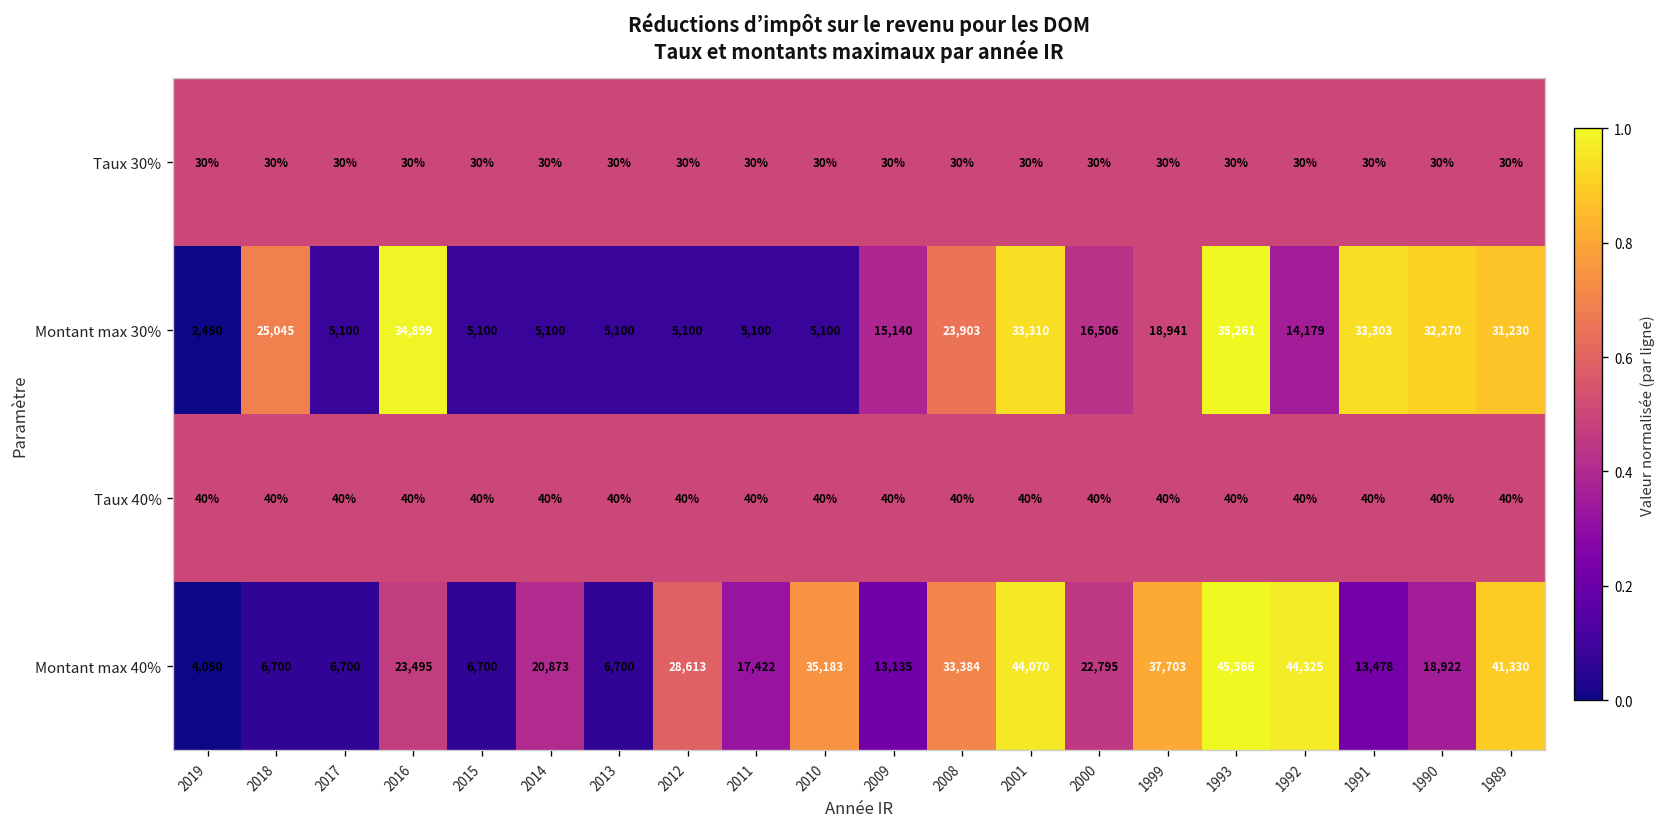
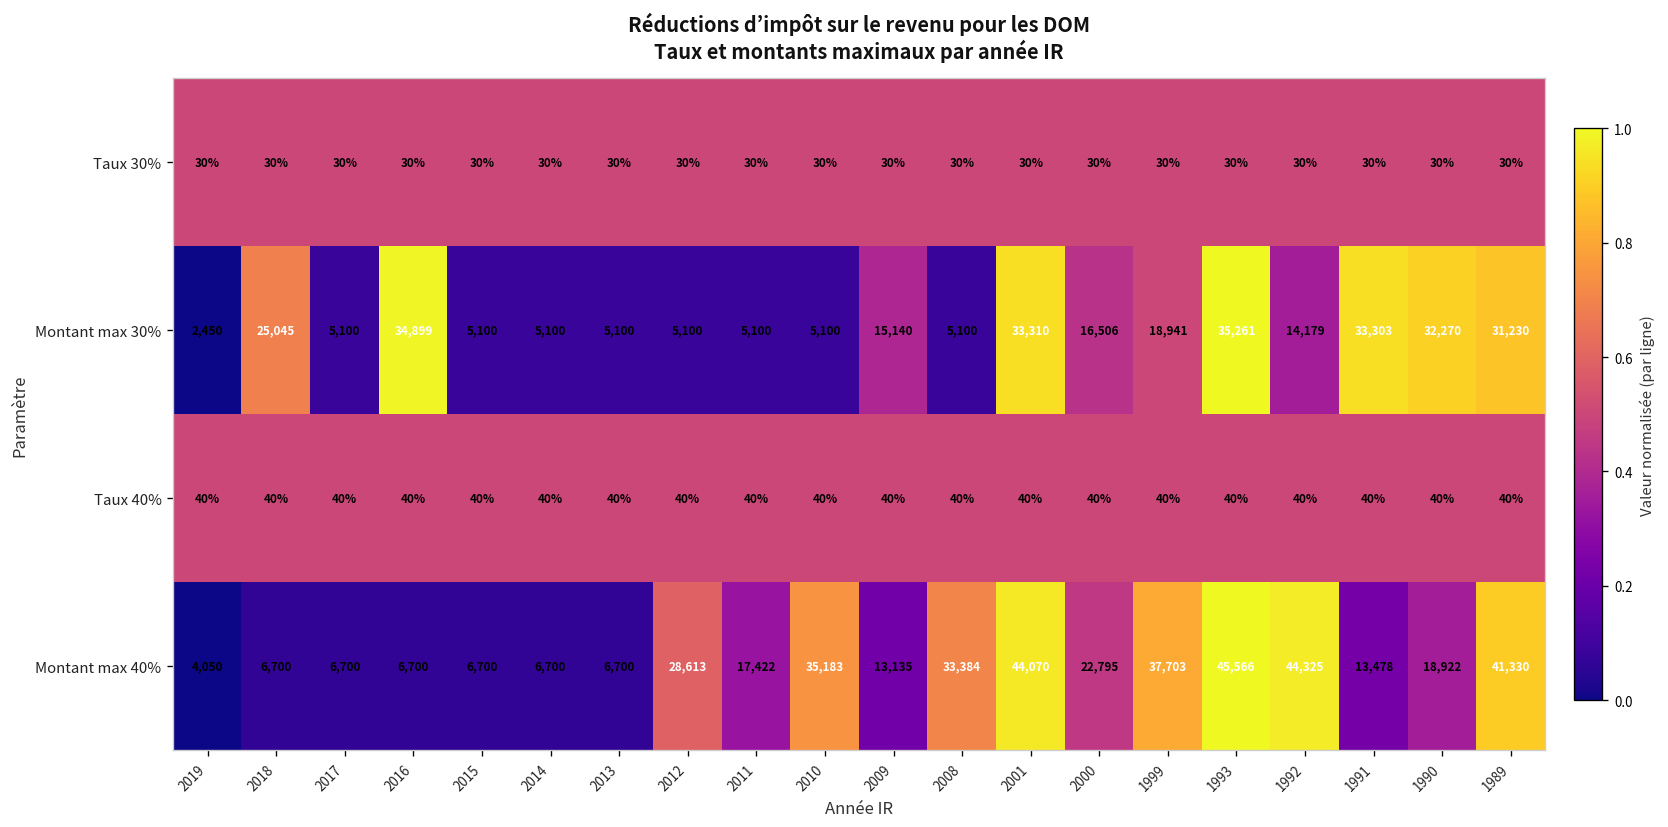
Montant max 30%, 2008: 23,903 -> 5,100
Montant max 40%, 2016: 23,495 -> 6,700
Montant max 40%, 2014: 20,873 -> 6,700
